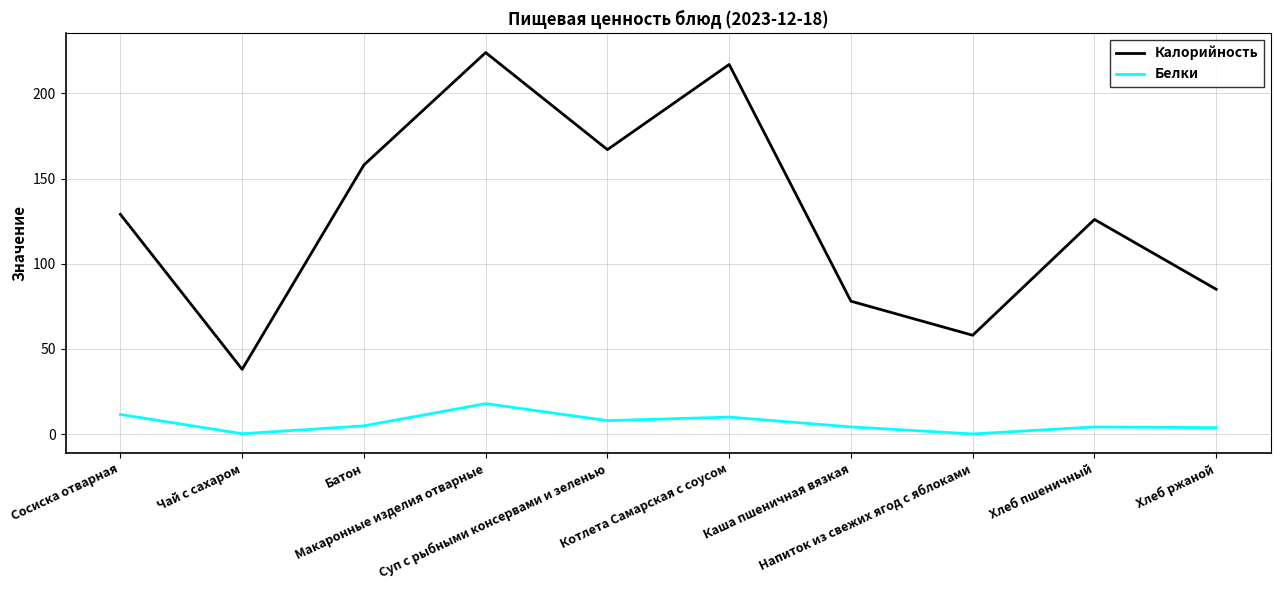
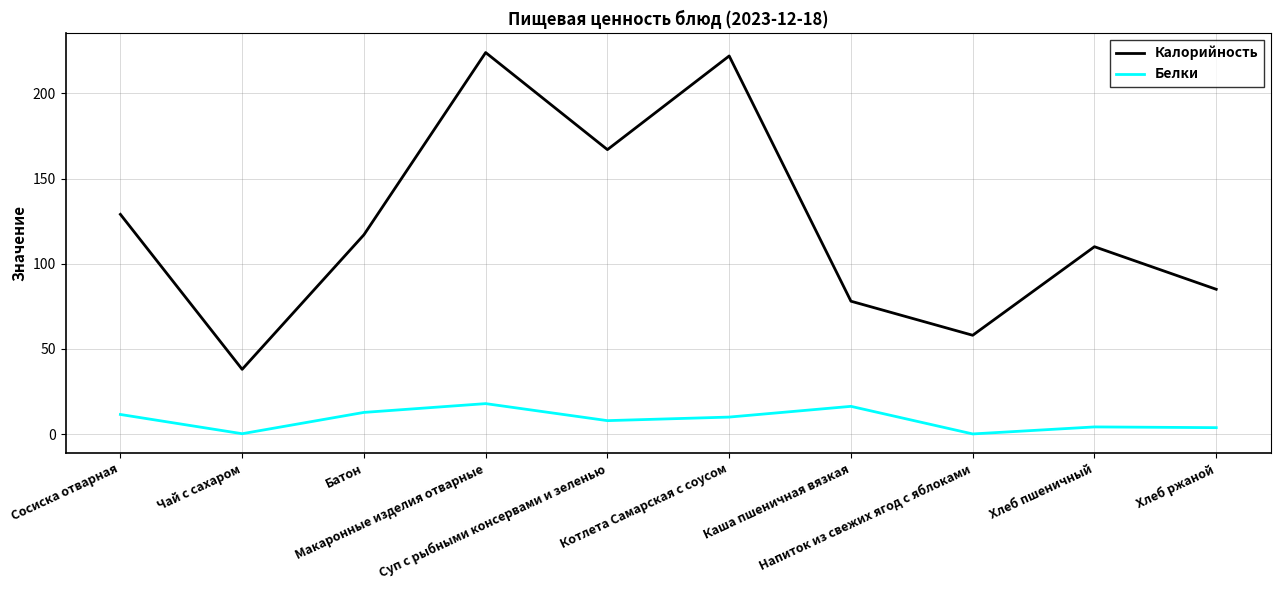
Калорийность, Батон: 158 -> 117
Белки, Батон: 5 -> 13
Калорийность, Котлета Самарская с соусом: 217 -> 222
Белки, Каша пшеничная вязкая: 4 -> 16
Калорийность, Хлеб пшеничный: 126 -> 110
